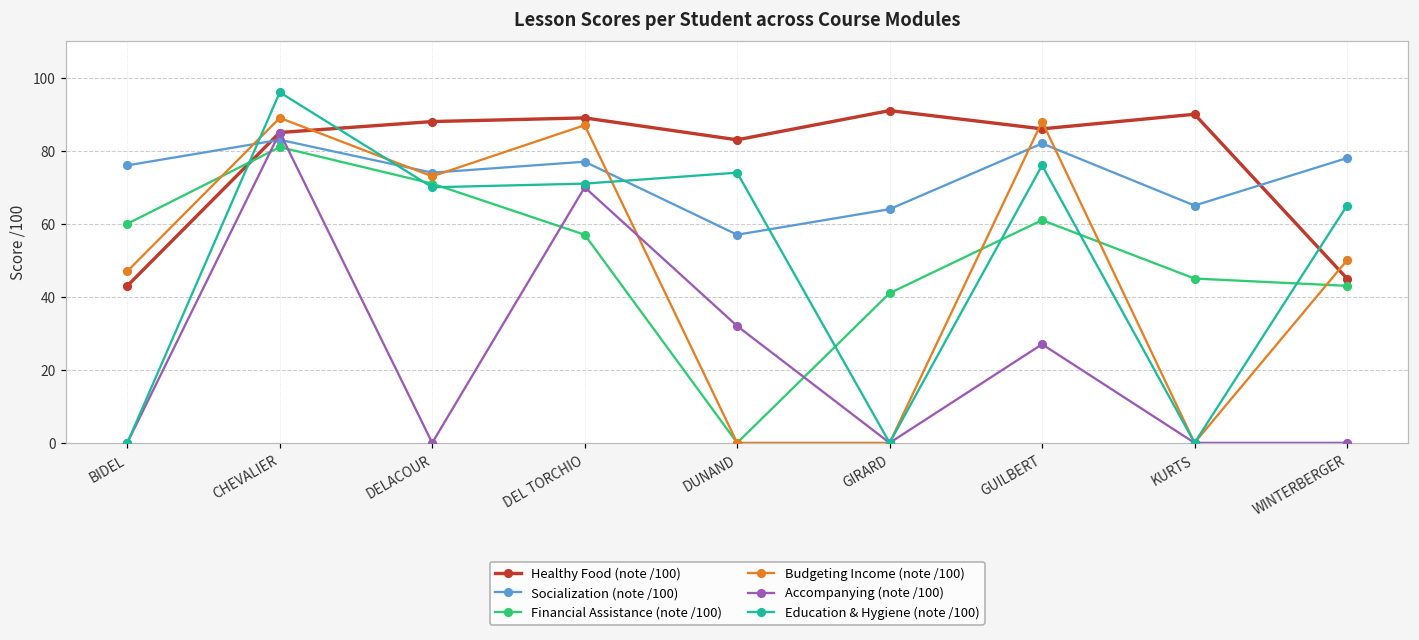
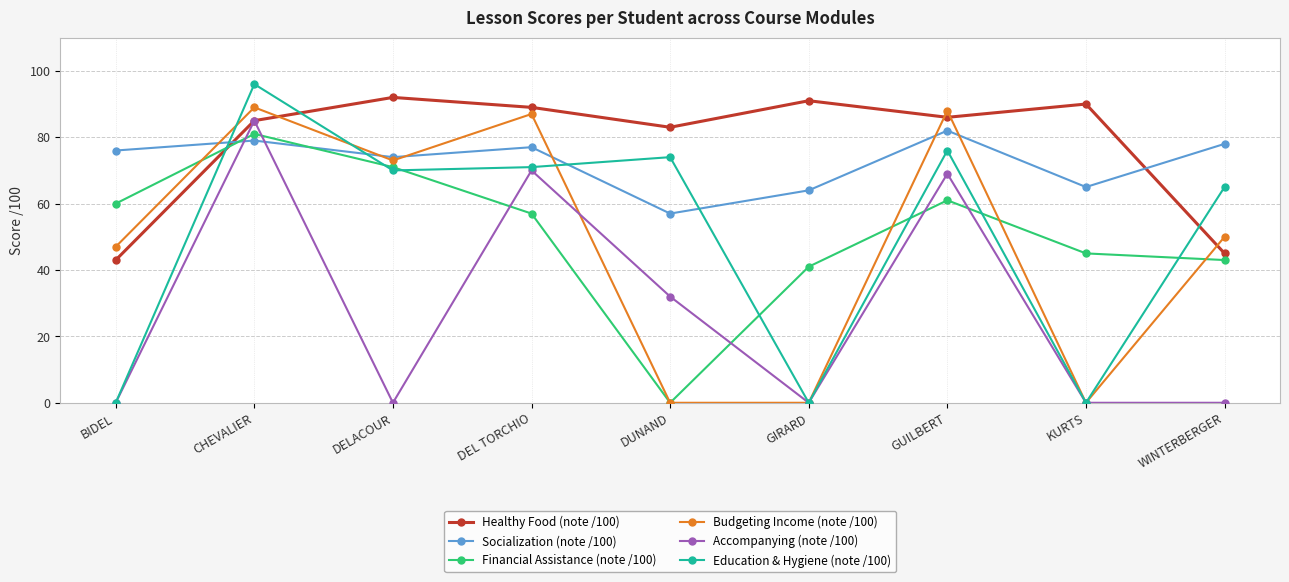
Socialization (note /100), CHEVALIER: 83 -> 79
Healthy Food (note /100), DELACOUR: 88 -> 92
Accompanying (note /100), GUILBERT: 27 -> 69
